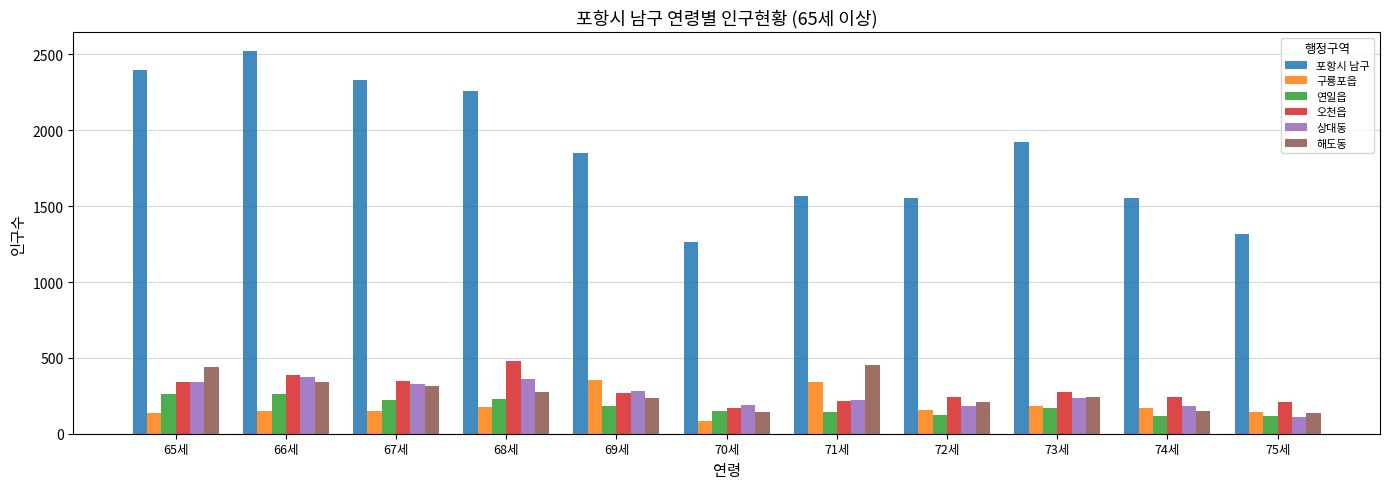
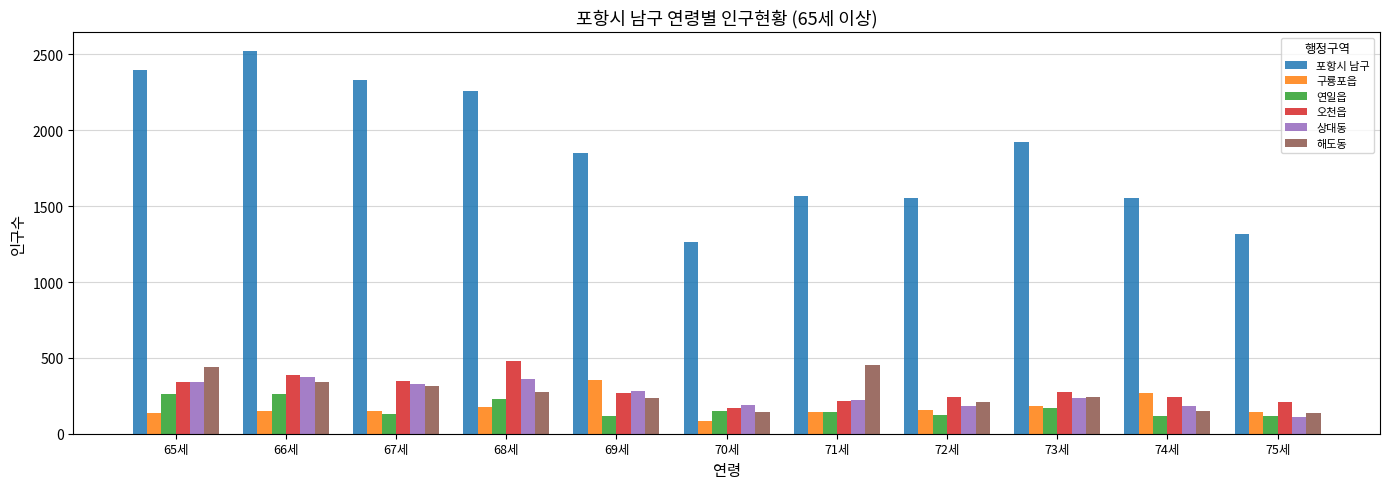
연일읍, 67세: 230 -> 130
연일읍, 69세: 190 -> 120
구룡포읍, 71세: 340 -> 140
구룡포읍, 74세: 170 -> 270
